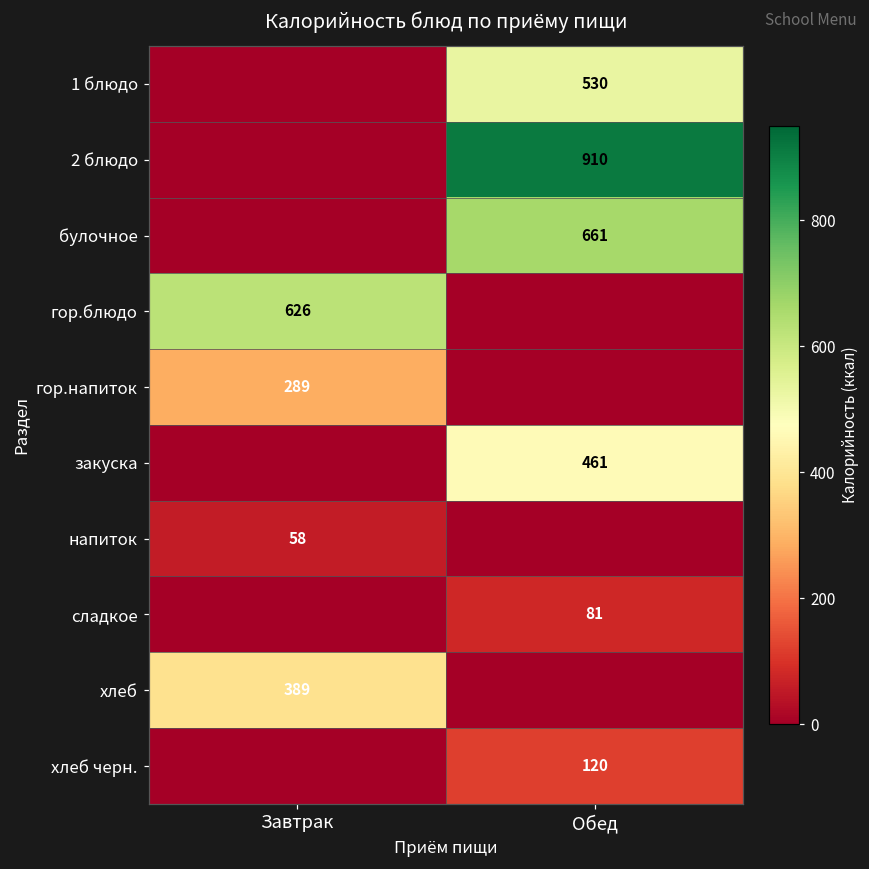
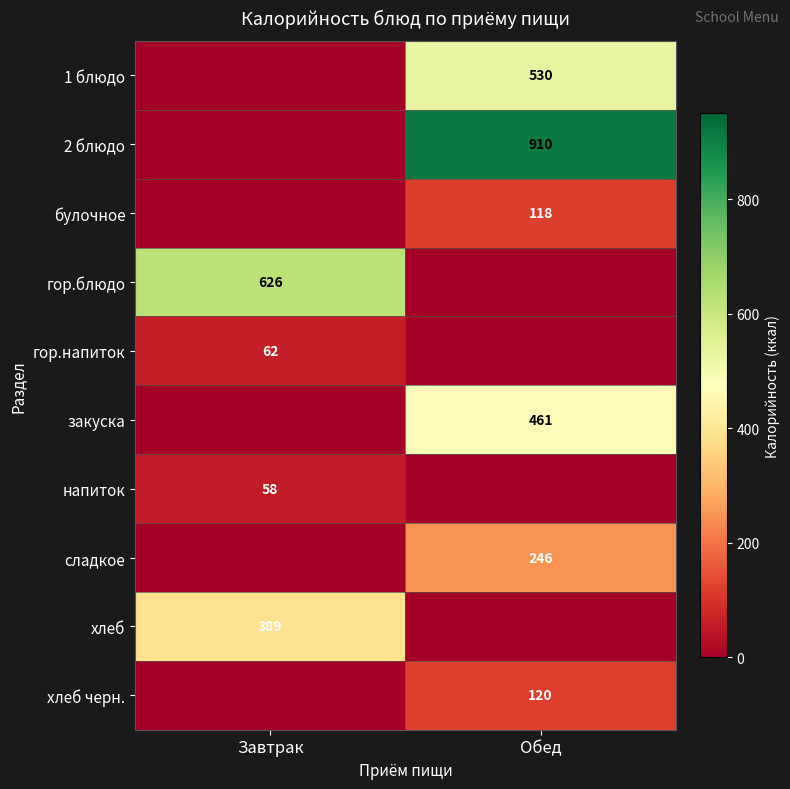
булочное, Обед: 661 -> 118
гор.напиток, Завтрак: 289 -> 62
сладкое, Обед: 81 -> 246
